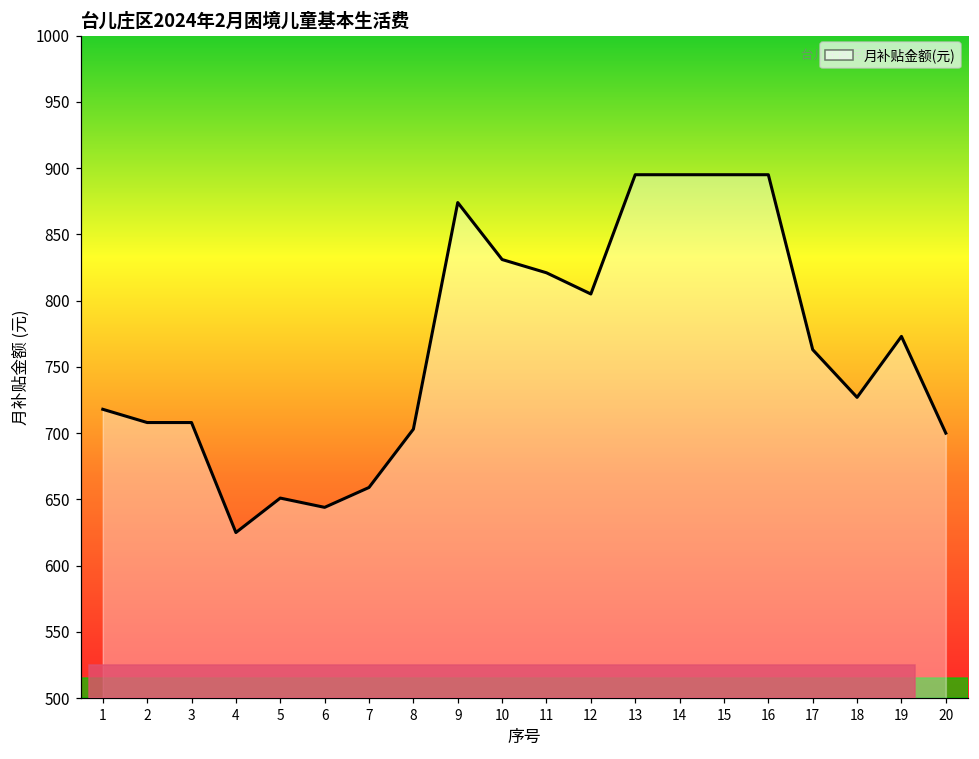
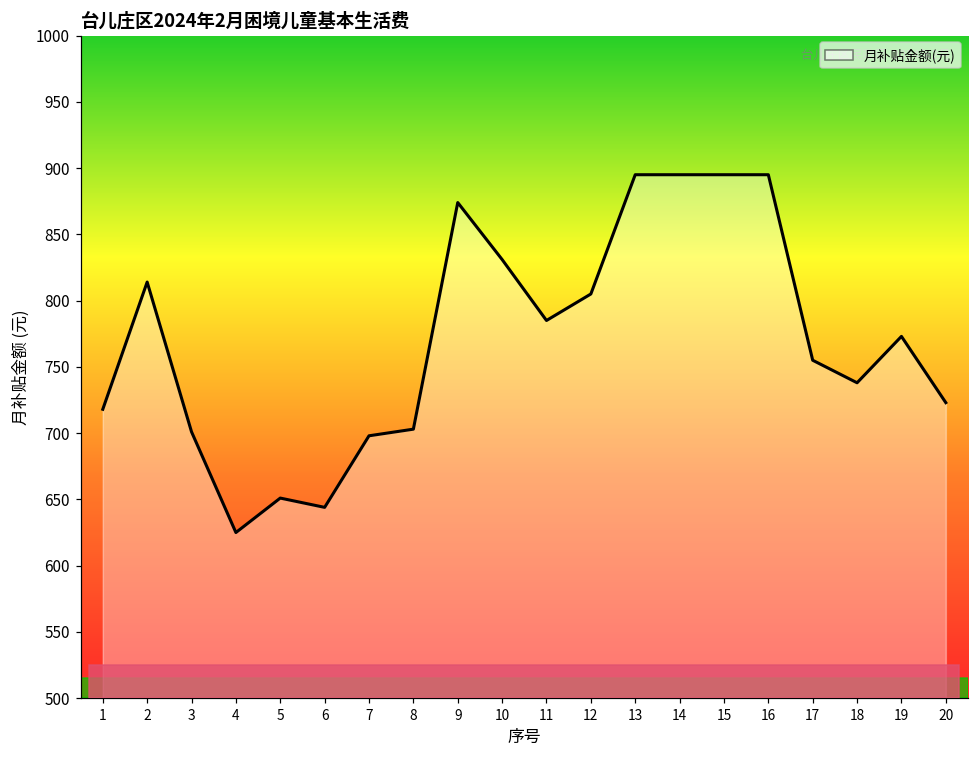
2: 708 -> 814
3: 708 -> 701
7: 659 -> 698
11: 821 -> 785
17: 763 -> 755
18: 727 -> 738
20: 700 -> 723
